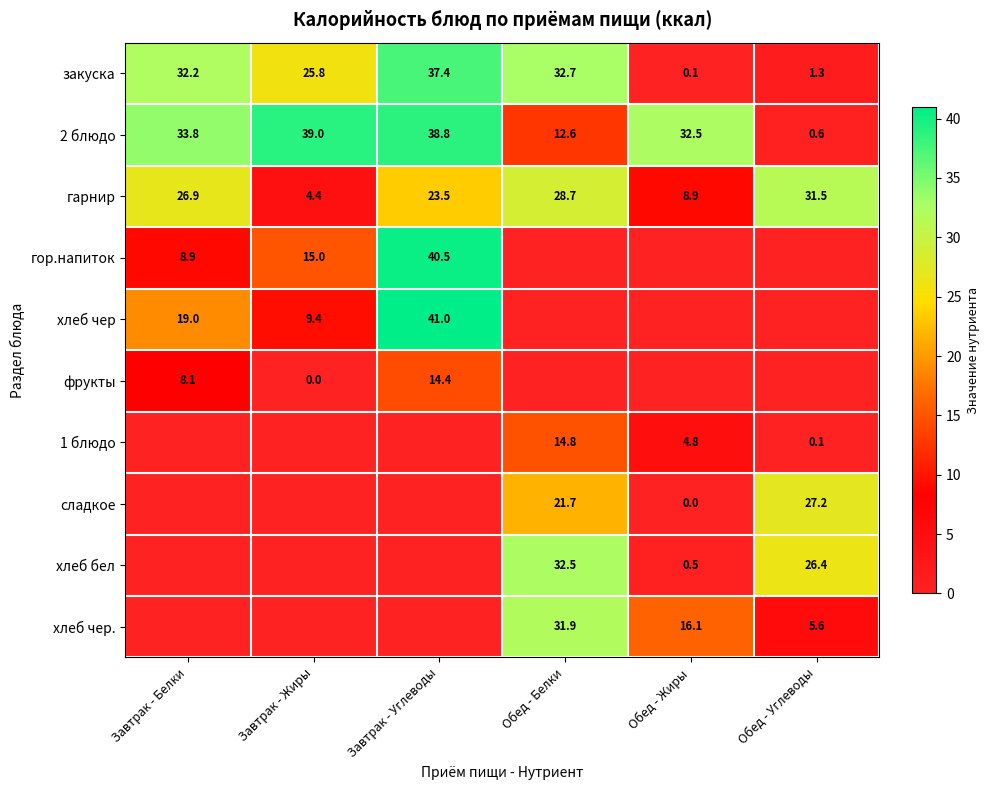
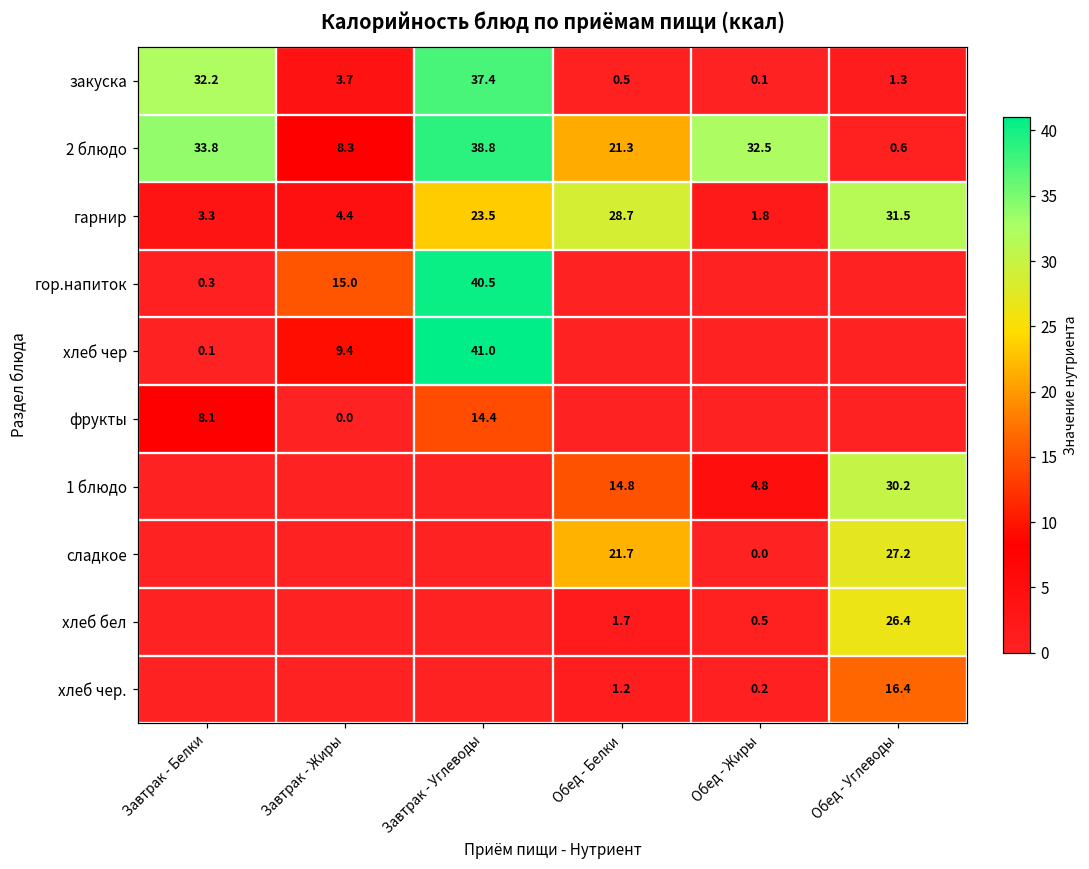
закуска, Завтрак - Жиры: 25.8 -> 3.7
закуска, Обед - Белки: 32.7 -> 0.5
2 блюдо, Завтрак - Жиры: 39.0 -> 8.3
2 блюдо, Обед - Белки: 12.6 -> 21.3
гарнир, Завтрак - Белки: 26.9 -> 3.3
гарнир, Обед - Жиры: 8.9 -> 1.8
гор.напиток, Завтрак - Белки: 8.9 -> 0.3
хлеб чер, Завтрак - Белки: 19.0 -> 0.1
1 блюдо, Обед - Углеводы: 0.1 -> 30.2
хлеб бел, Обед - Белки: 32.5 -> 1.7
хлеб чер., Обед - Белки: 31.9 -> 1.2
хлеб чер., Обед - Жиры: 16.1 -> 0.2
хлеб чер., Обед - Углеводы: 5.6 -> 16.4
